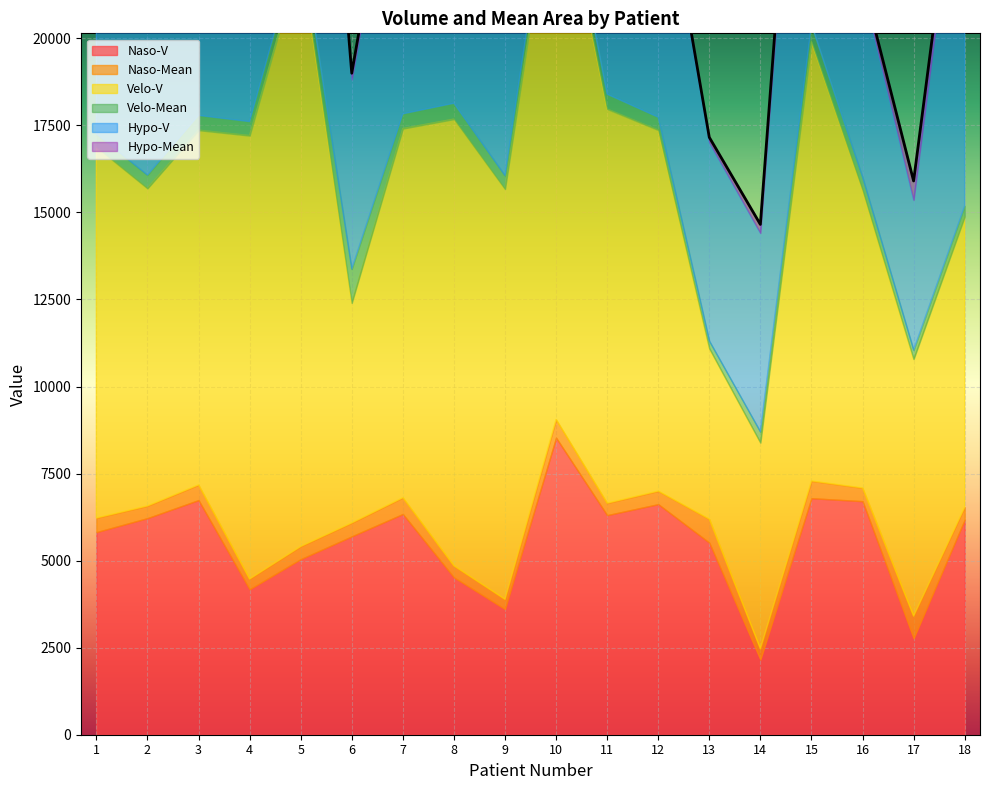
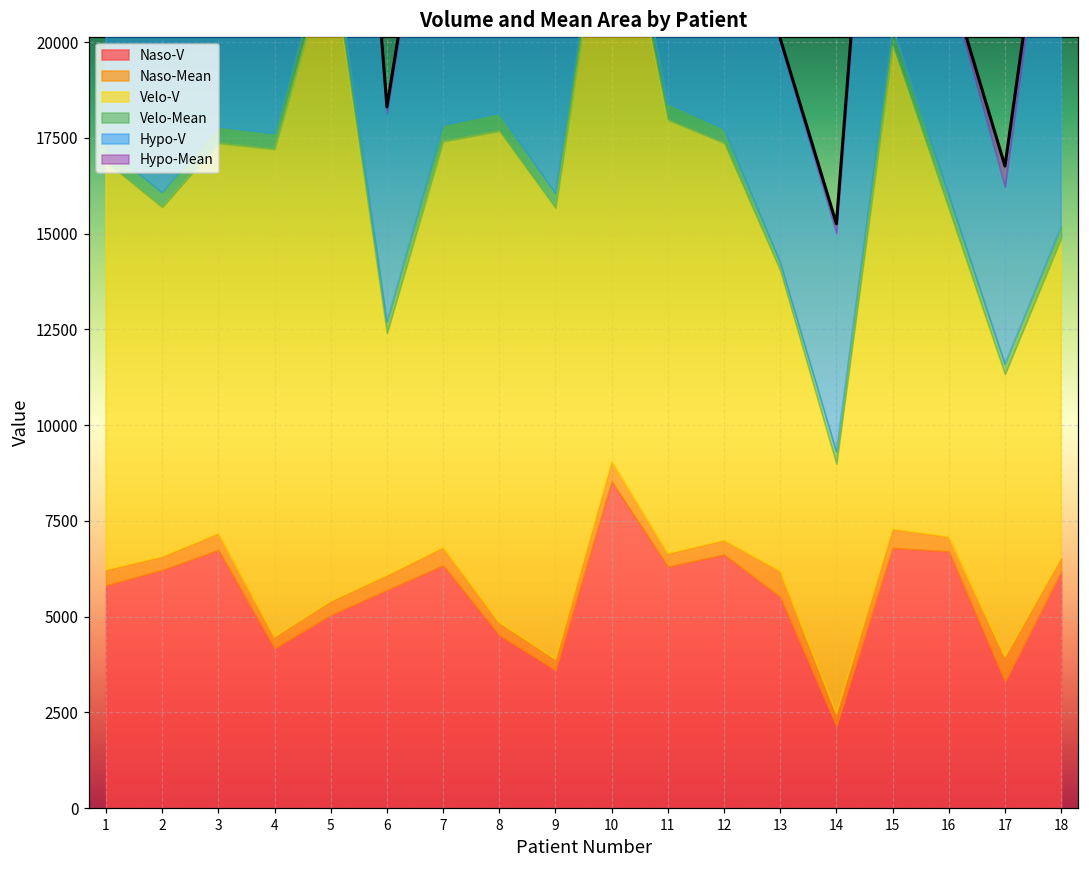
Velo-Mean, 6: 1000 -> 300
Velo-V, 13: 4900 -> 7800
Velo-V, 14: 5900 -> 6500
Naso-V, 17: 2800 -> 3300
Hypo-V, 17: 4300 -> 4600
